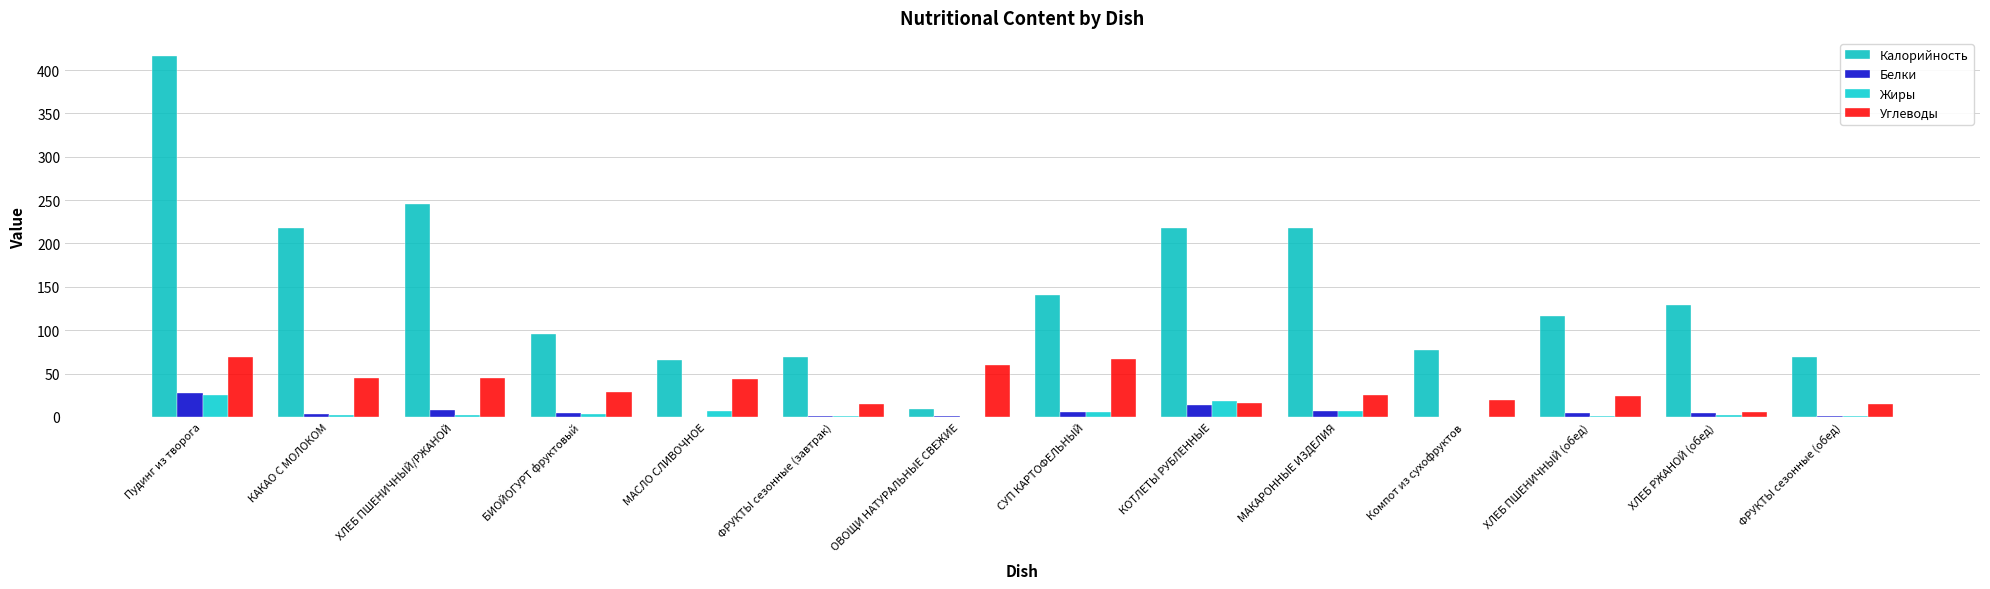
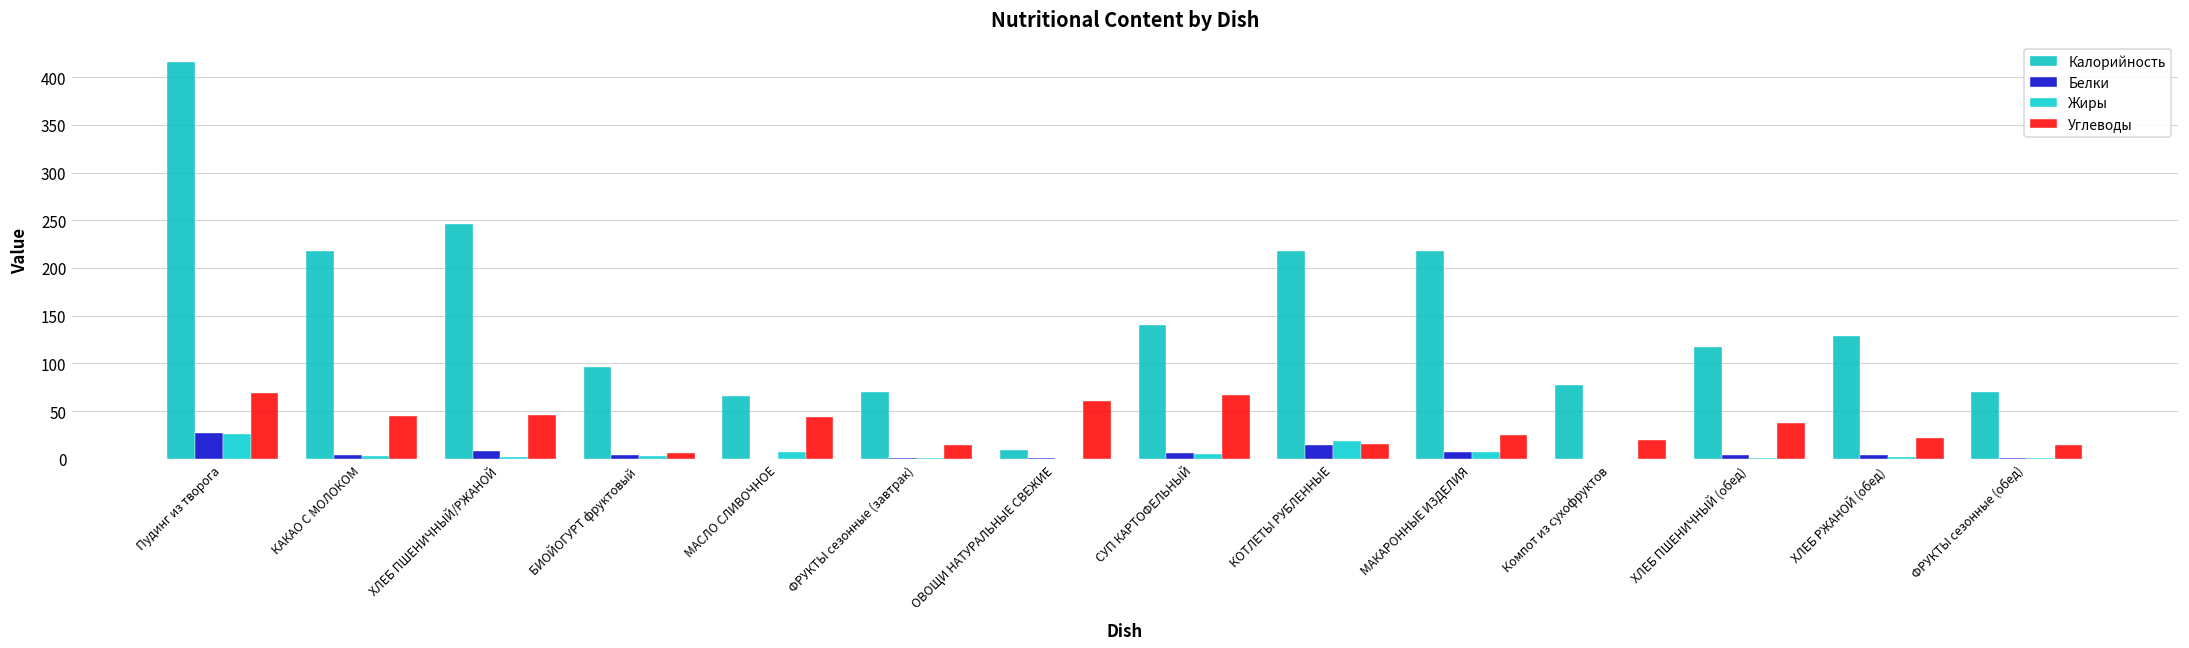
Углеводы, БИОЙОГУРТ фруктовый: 30 -> 10
Углеводы, ХЛЕБ ПШЕНИЧНЫЙ (обед): 20 -> 40
Углеводы, ХЛЕБ РЖАНОЙ (обед): 10 -> 20
